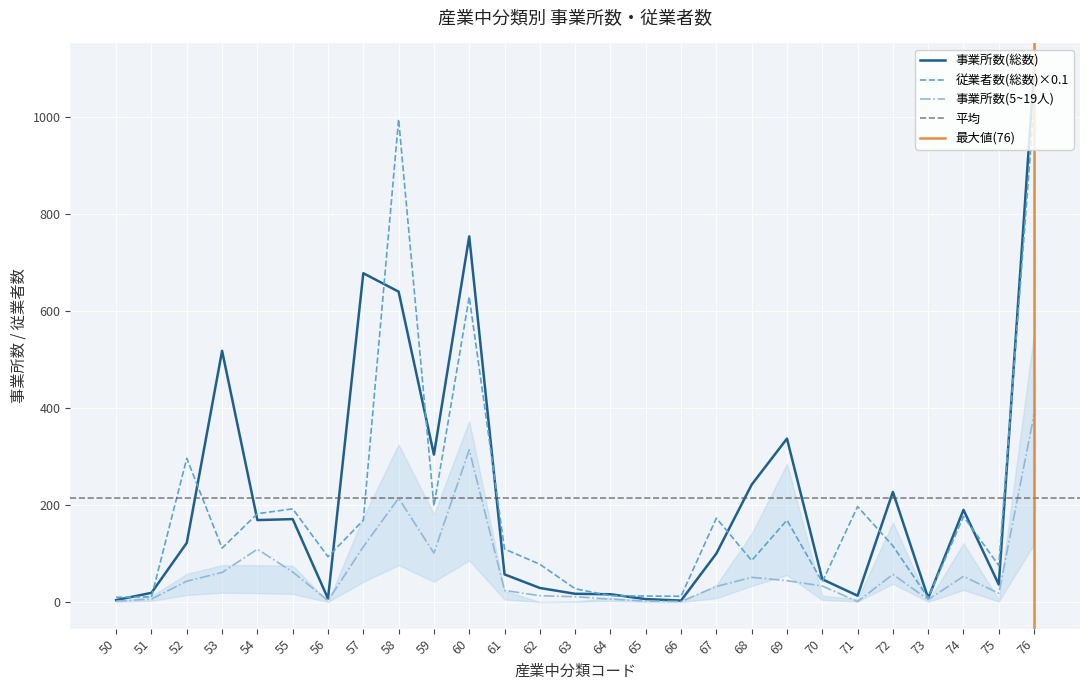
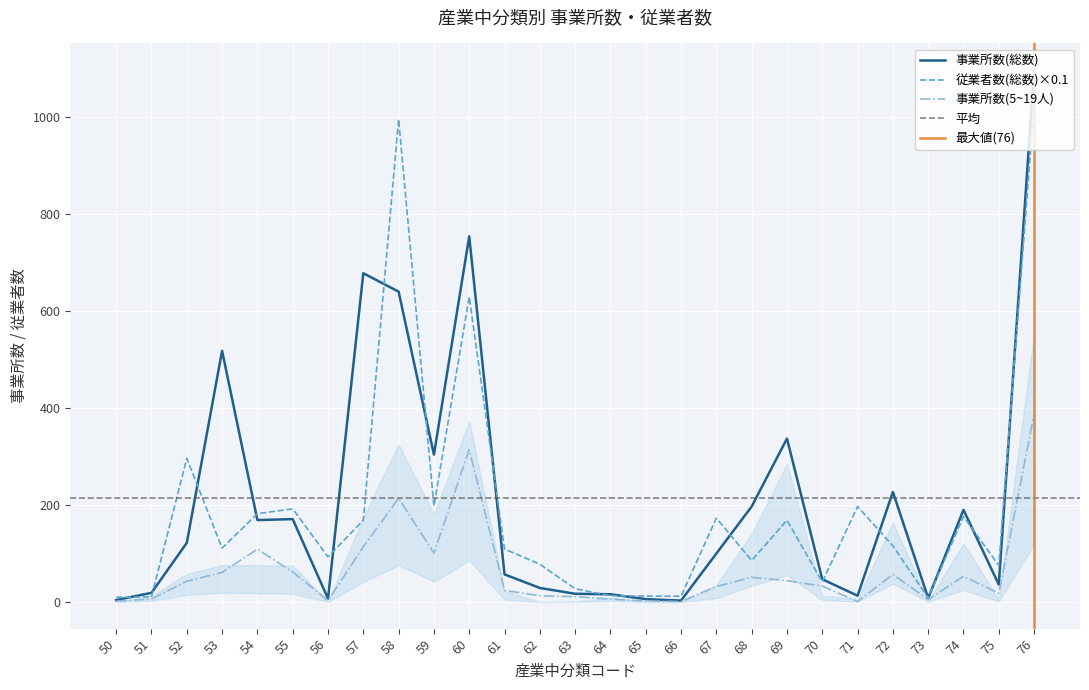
事業所数(総数), 68: 240 -> 200
